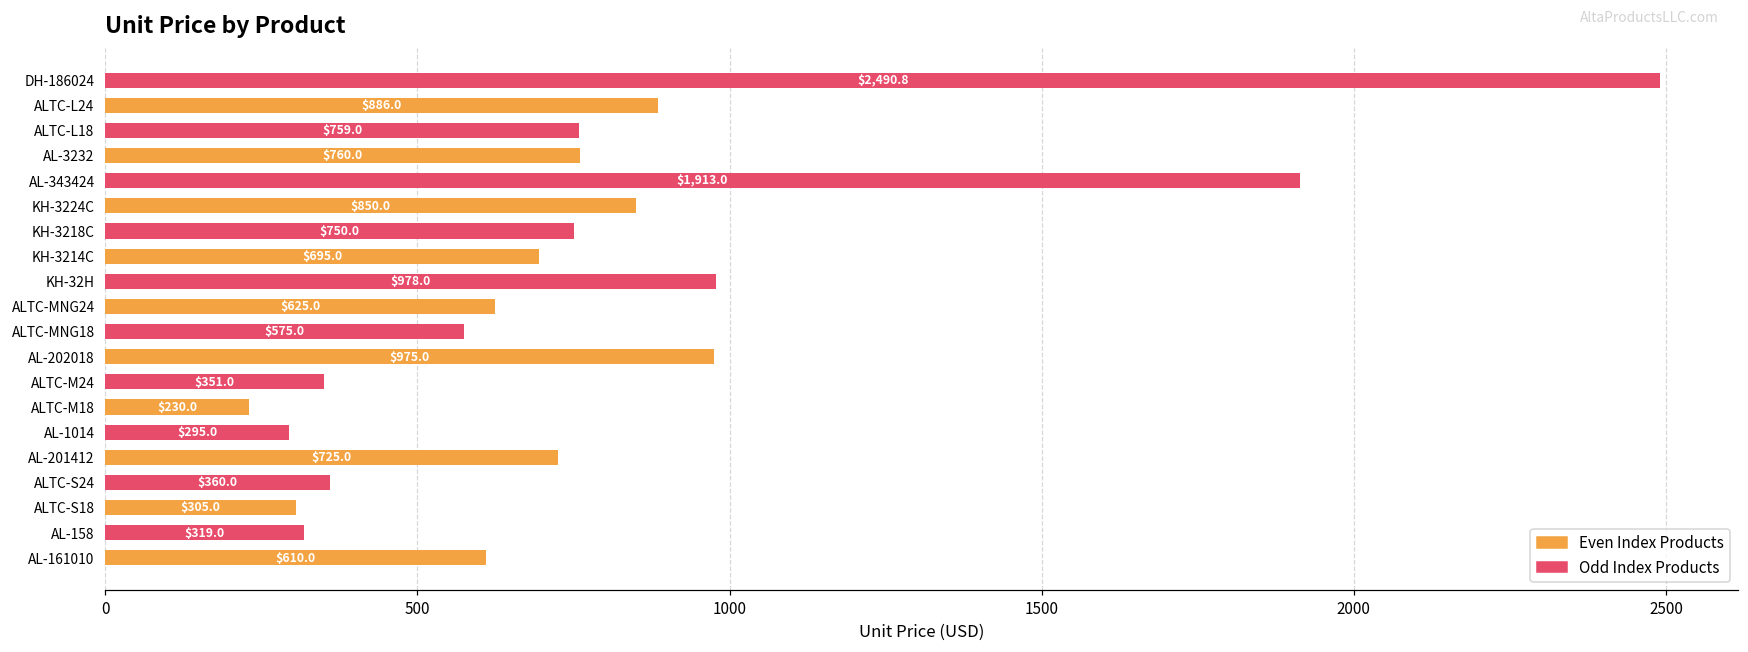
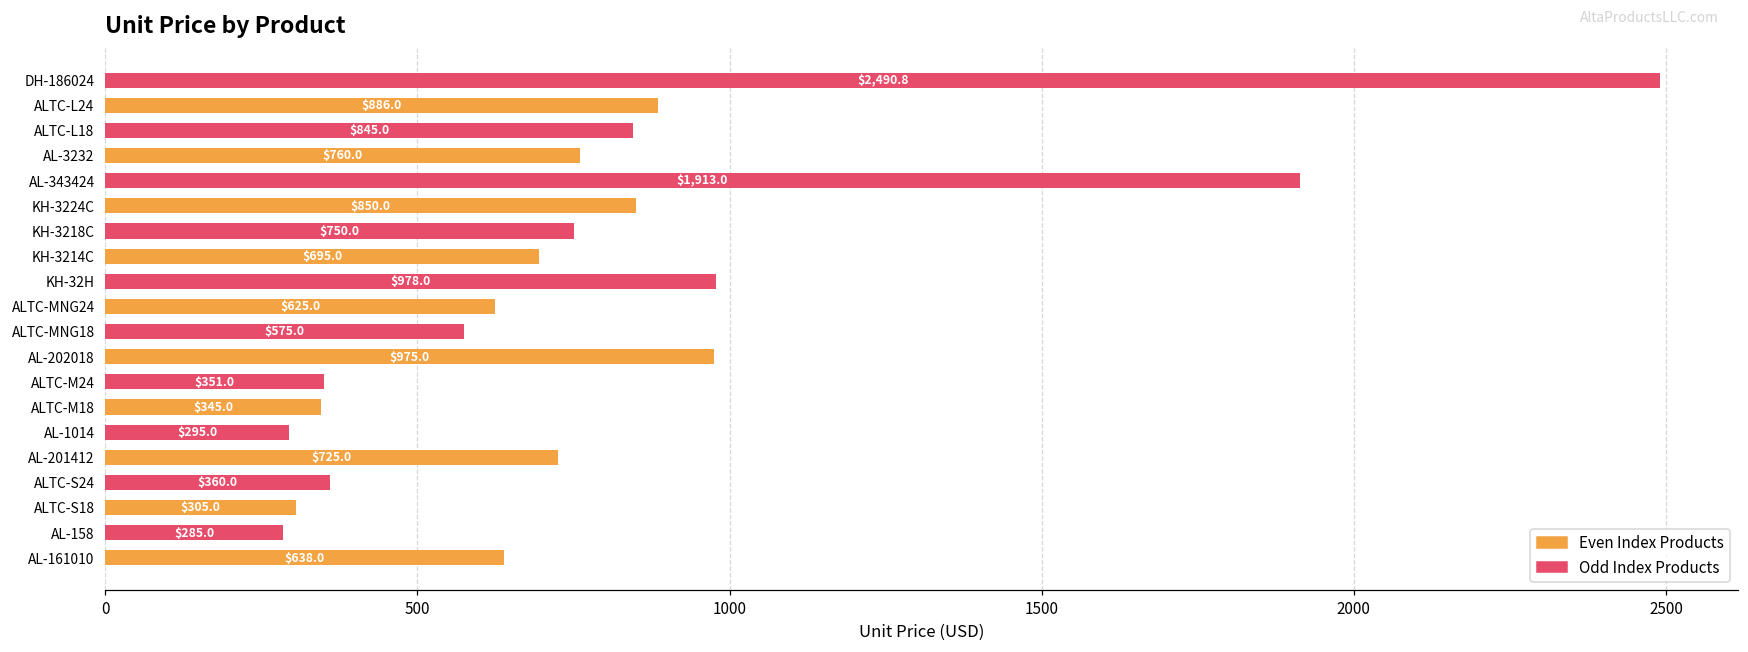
ALTC-L18: $759.0 -> $845.0
ALTC-M18: $230.0 -> $345.0
AL-158: $319.0 -> $285.0
AL-161010: $610.0 -> $638.0
